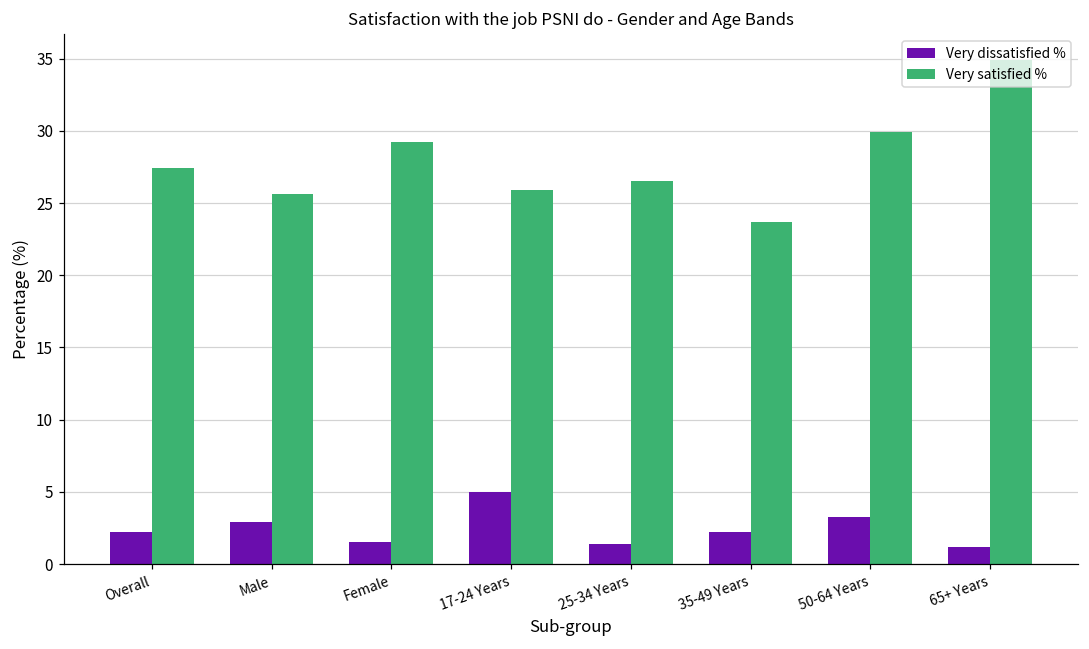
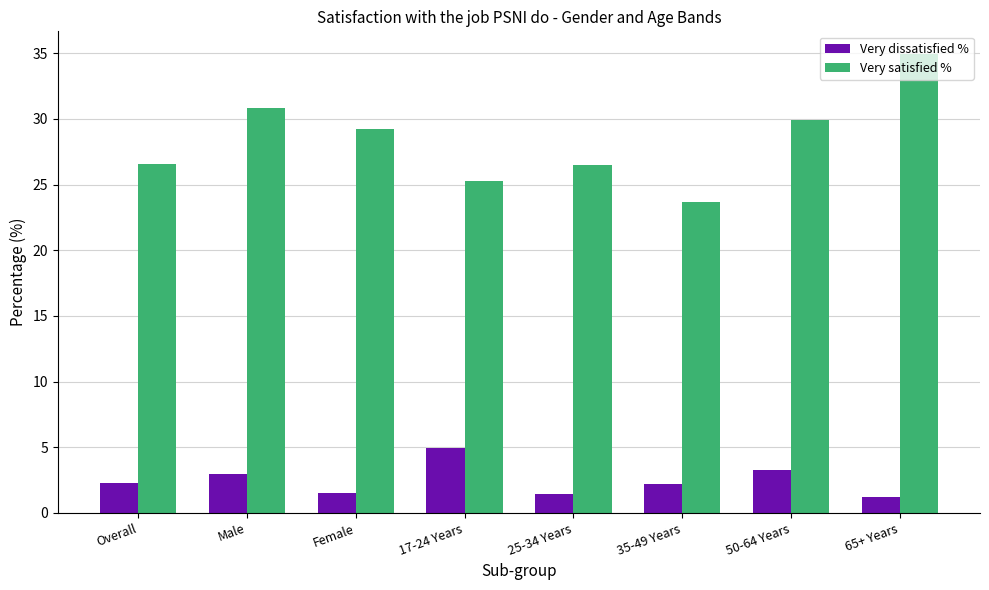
Very satisfied %, Overall: 27.4 -> 26.6
Very satisfied %, Male: 25.7 -> 30.8
Very satisfied %, 17-24 Years: 25.9 -> 25.3
